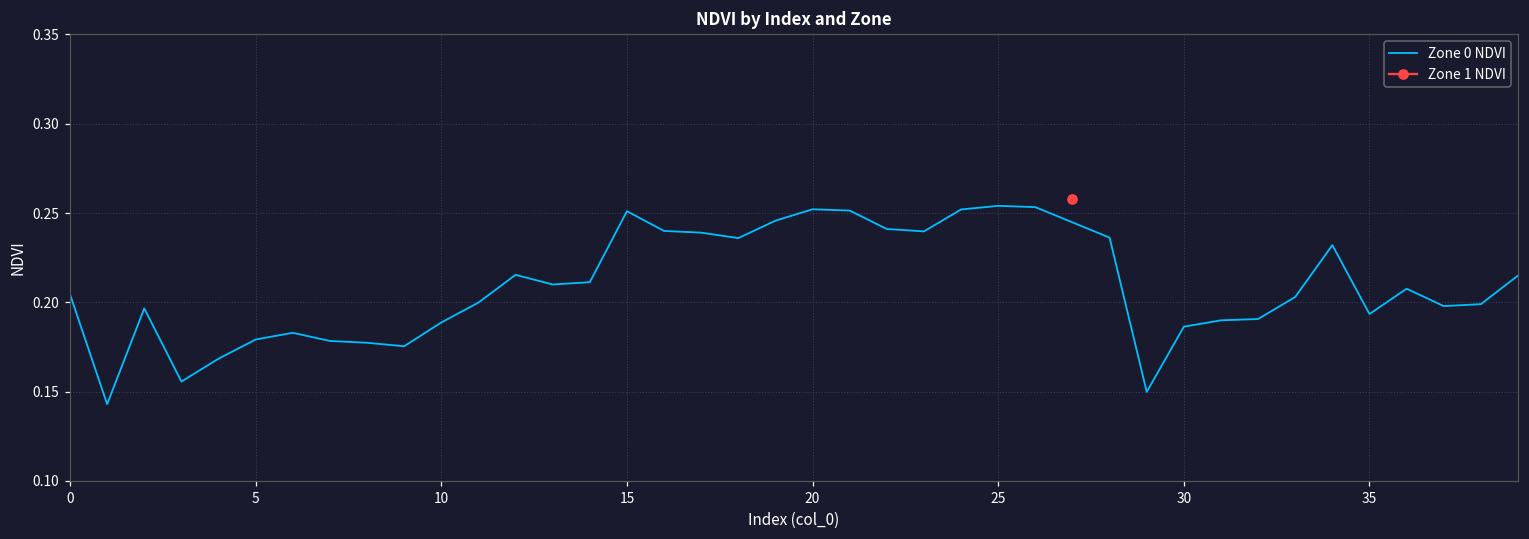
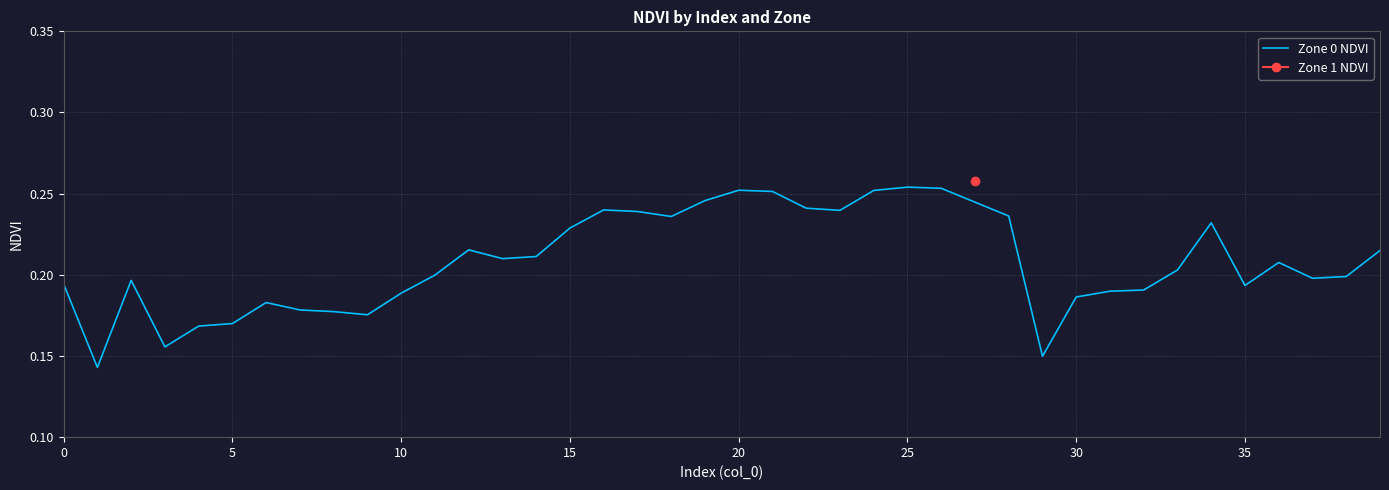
Zone 0 NDVI, 0: 0.204 -> 0.194
Zone 0 NDVI, 5: 0.179 -> 0.170
Zone 0 NDVI, 15: 0.251 -> 0.229
